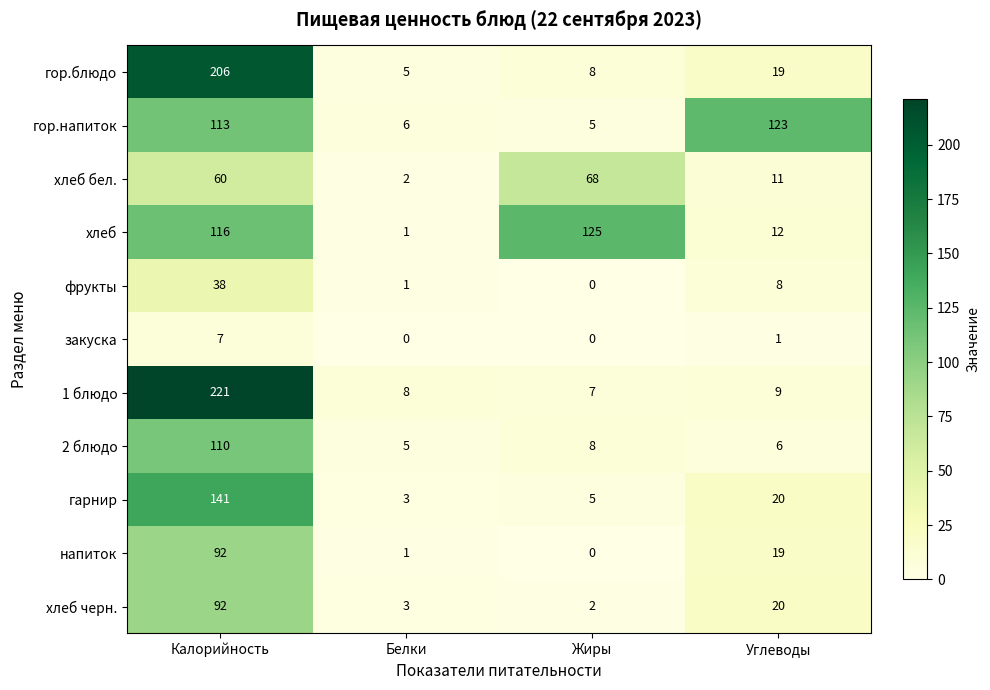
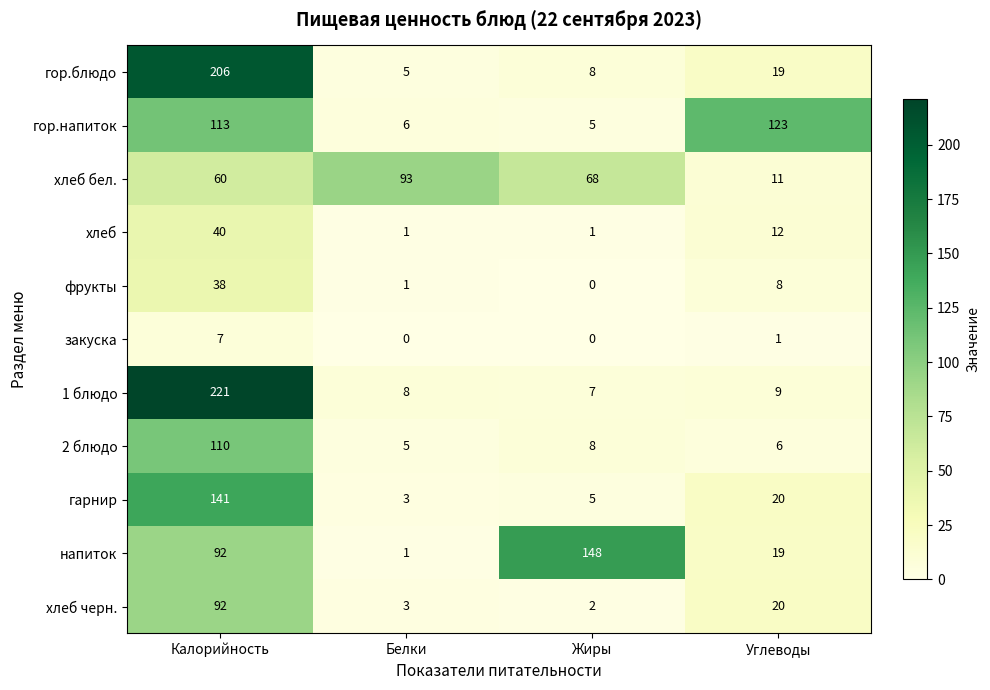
хлеб бел., Белки: 2 -> 93
хлеб, Калорийность: 116 -> 40
хлеб, Жиры: 125 -> 1
напиток, Жиры: 0 -> 148
